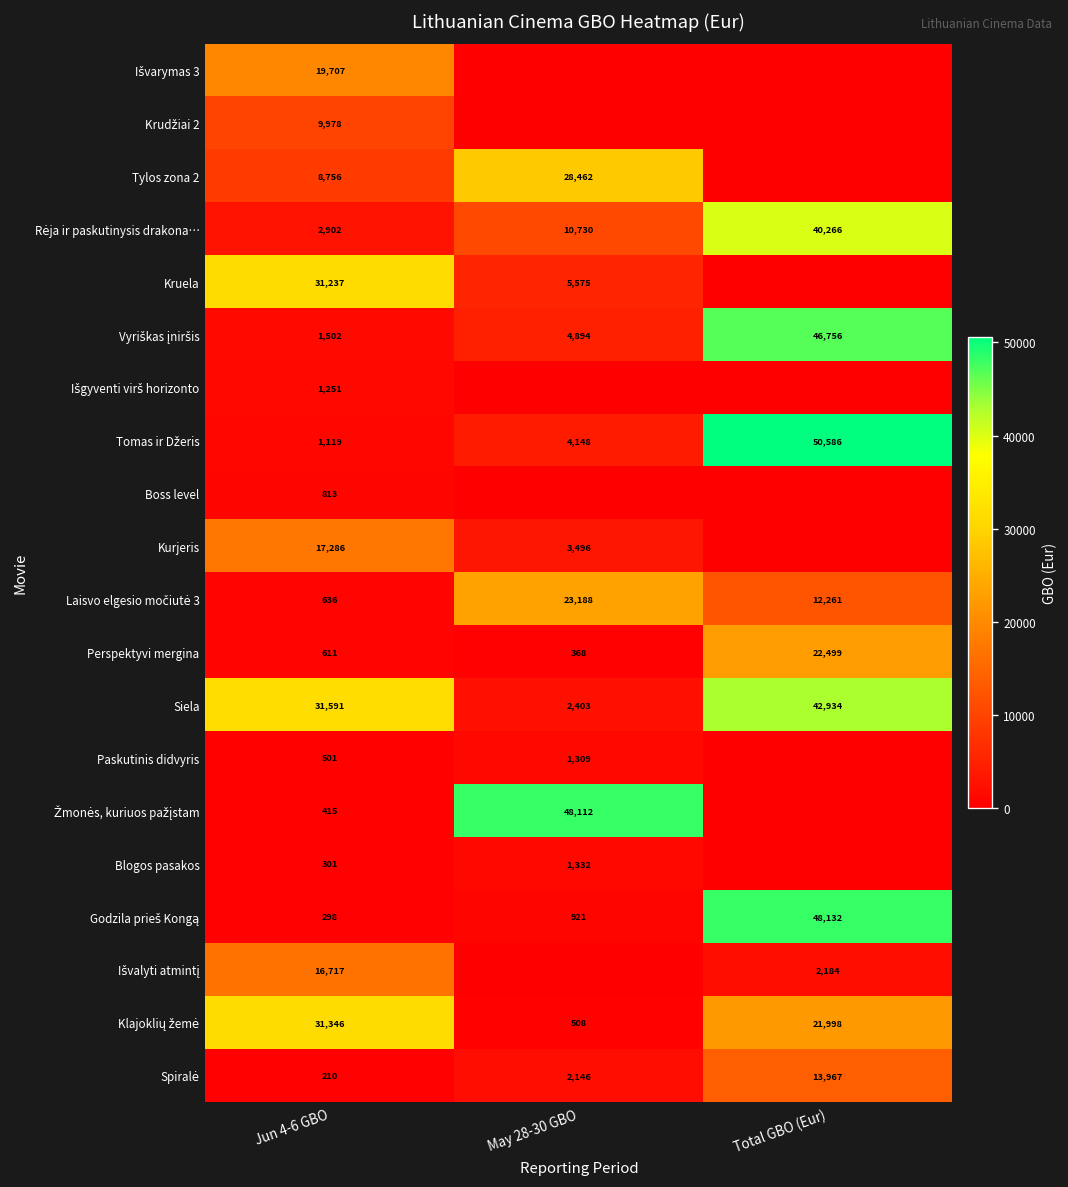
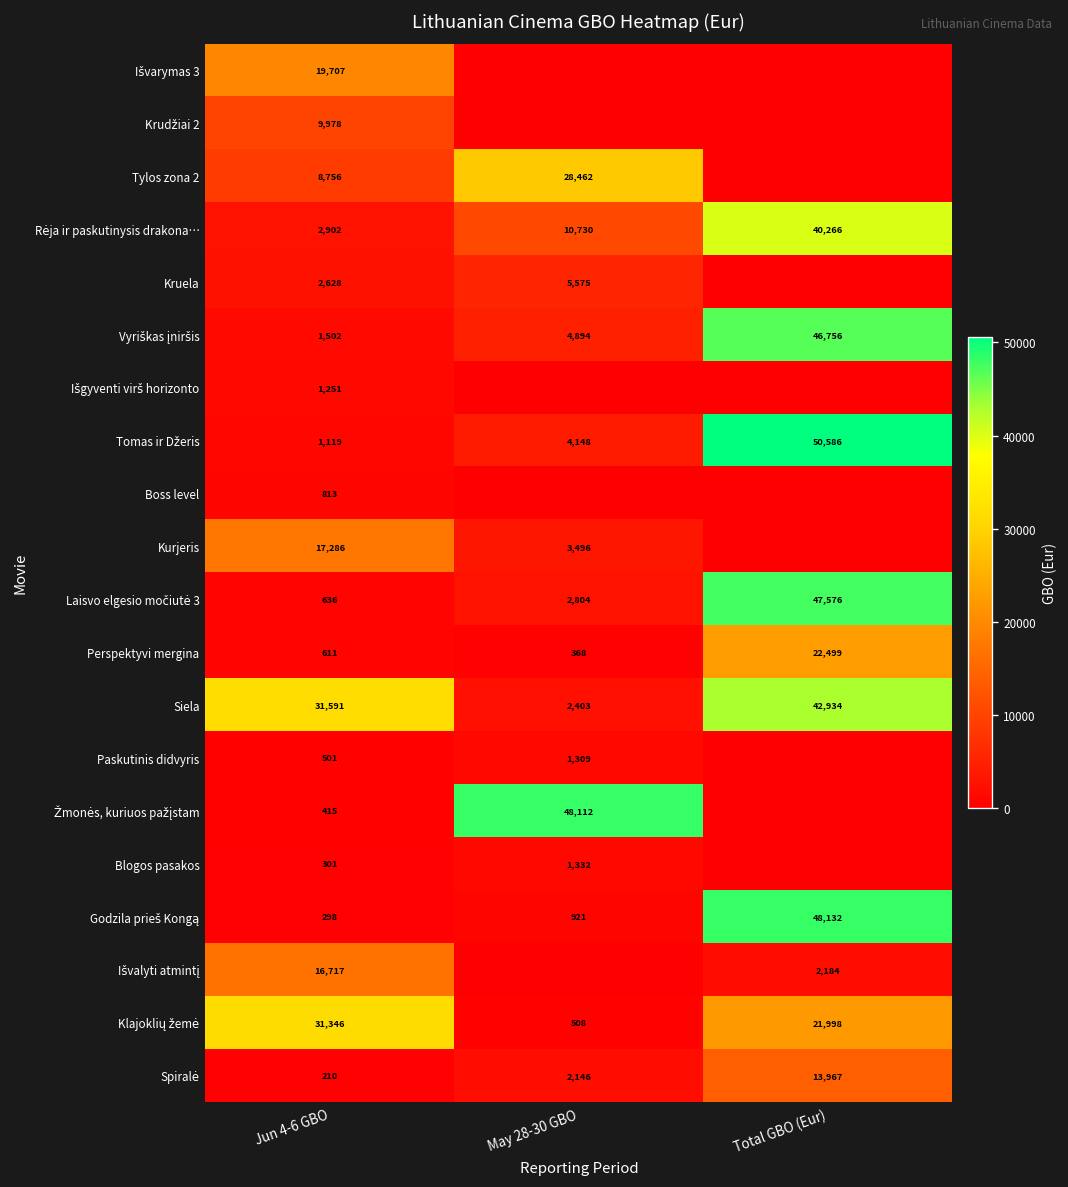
Kruela, Jun 4-6 GBO: 31,237 -> 2,628
Laisvo elgesio močiutė 3, May 28-30 GBO: 23,188 -> 2,804
Laisvo elgesio močiutė 3, Total GBO (Eur): 12,261 -> 47,576
